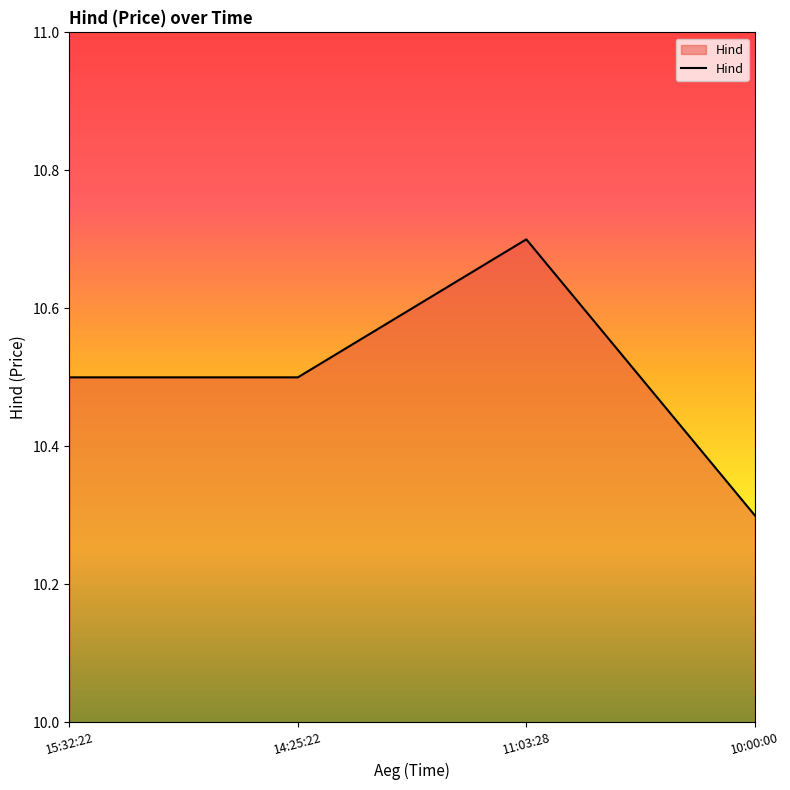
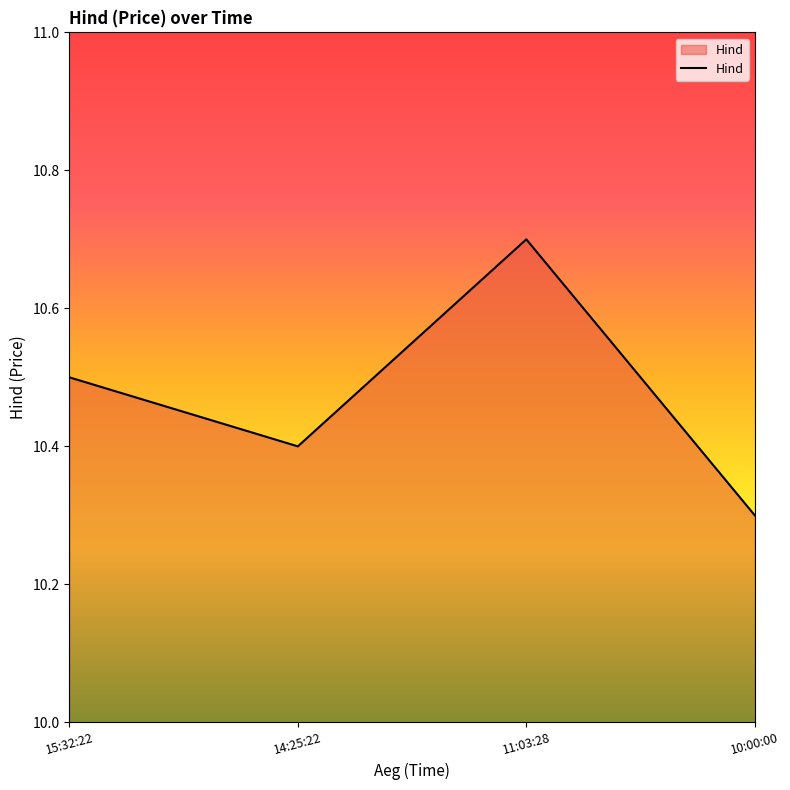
14:25:22: 10.5 -> 10.4
